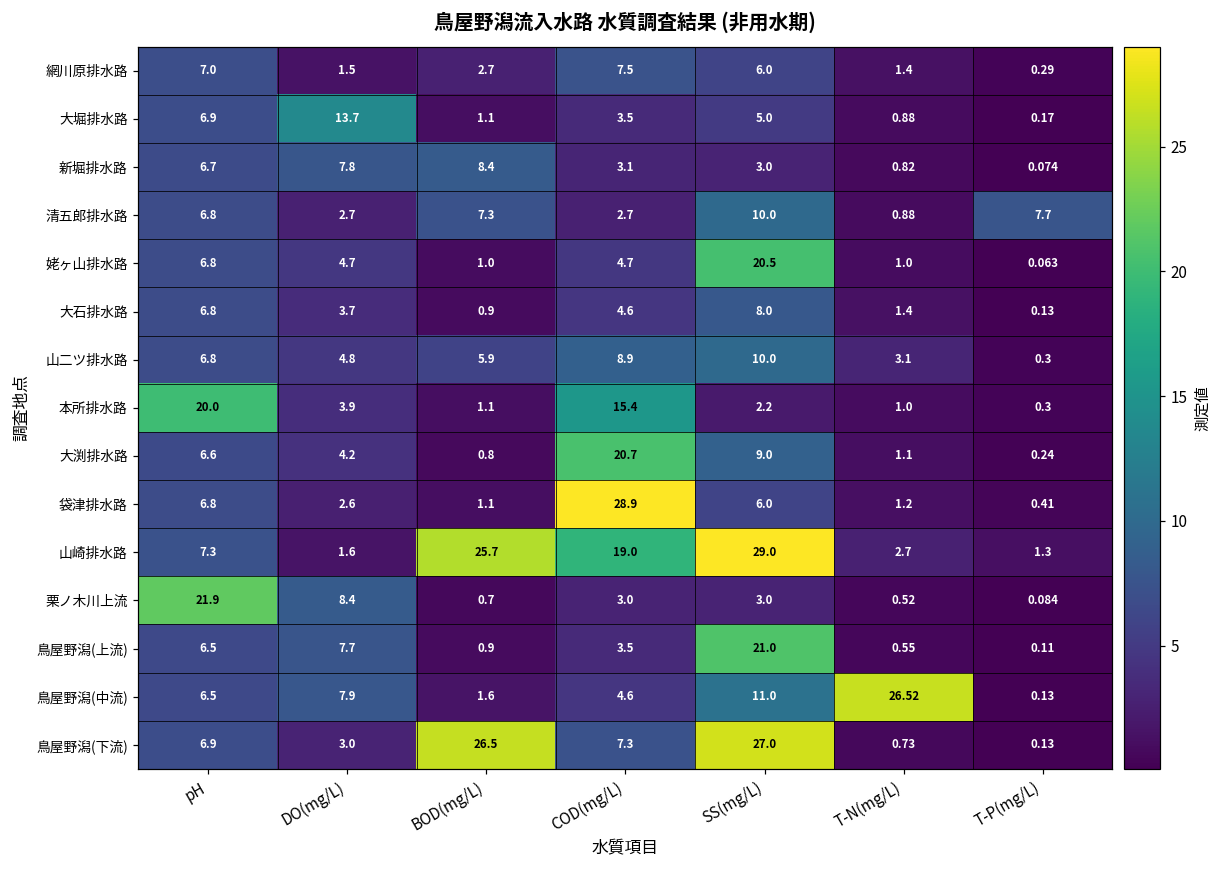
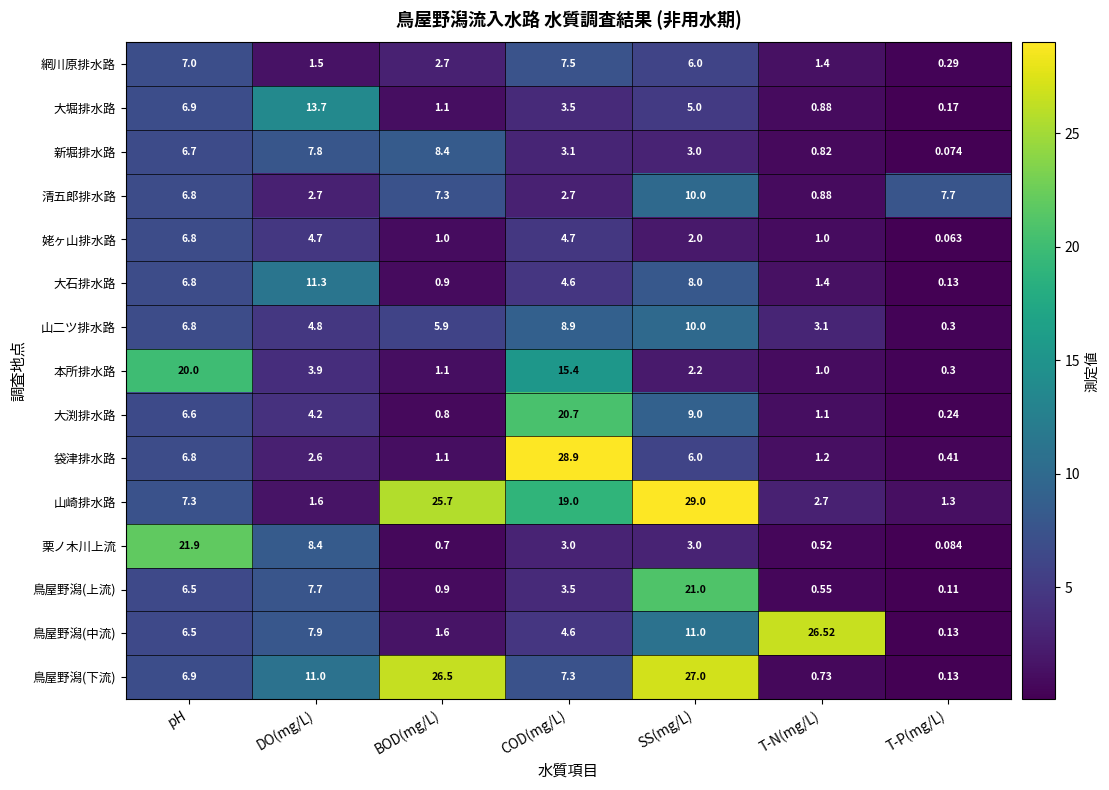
姥ヶ山排水路, SS(mg/L): 20.5 -> 2.0
大石排水路, DO(mg/L): 3.7 -> 11.3
鳥屋野潟(下流), DO(mg/L): 3.0 -> 11.0
